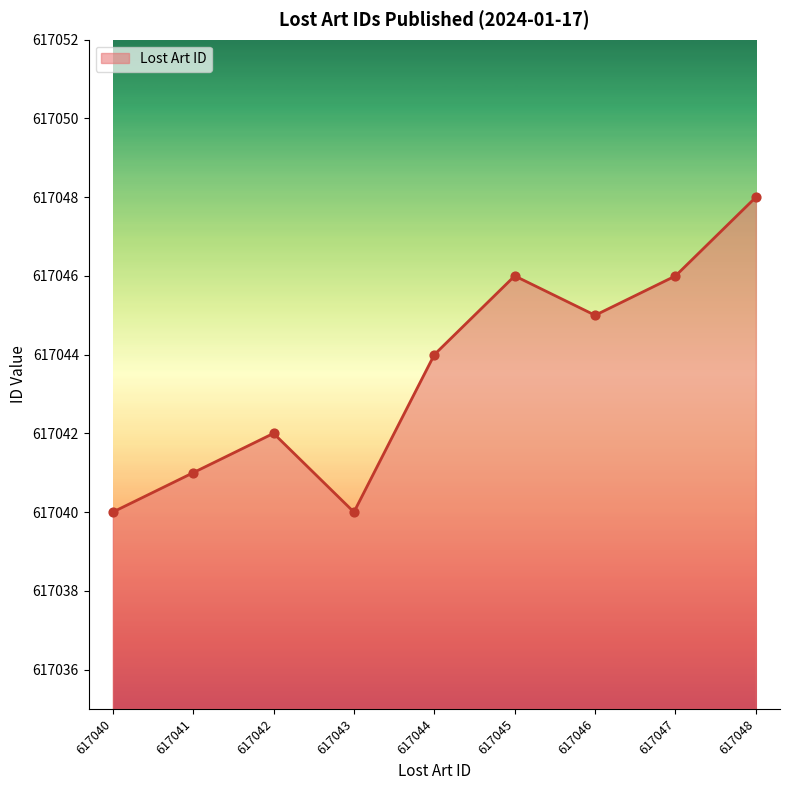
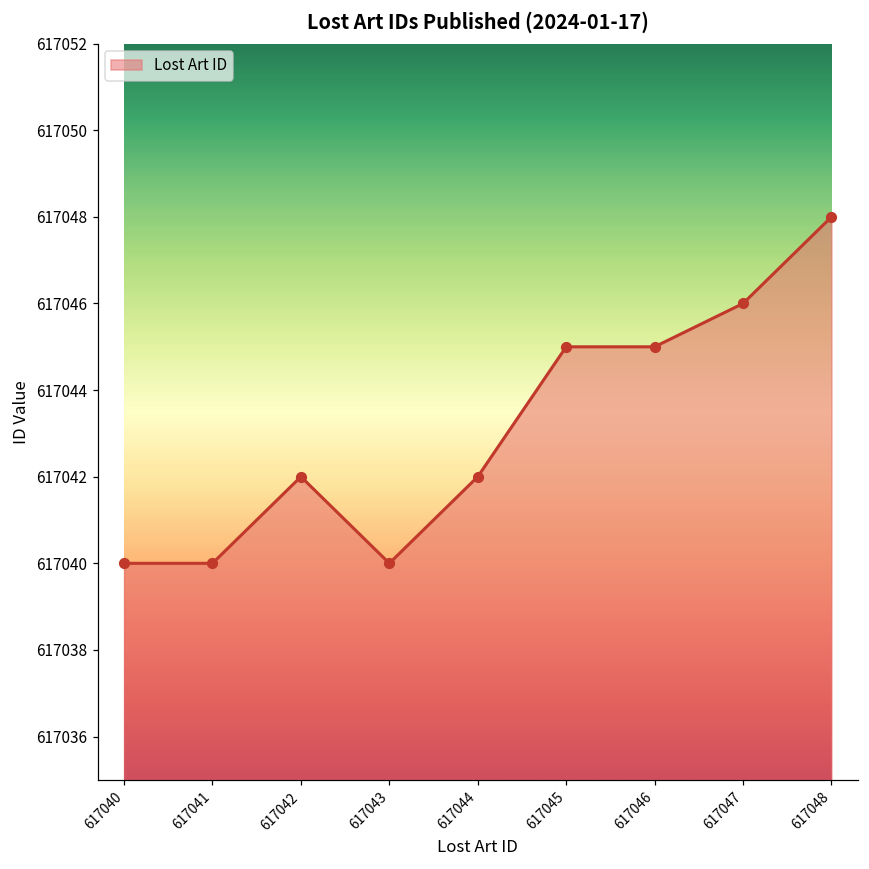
617041: 617041 -> 617040
617044: 617044 -> 617042
617045: 617046 -> 617045
